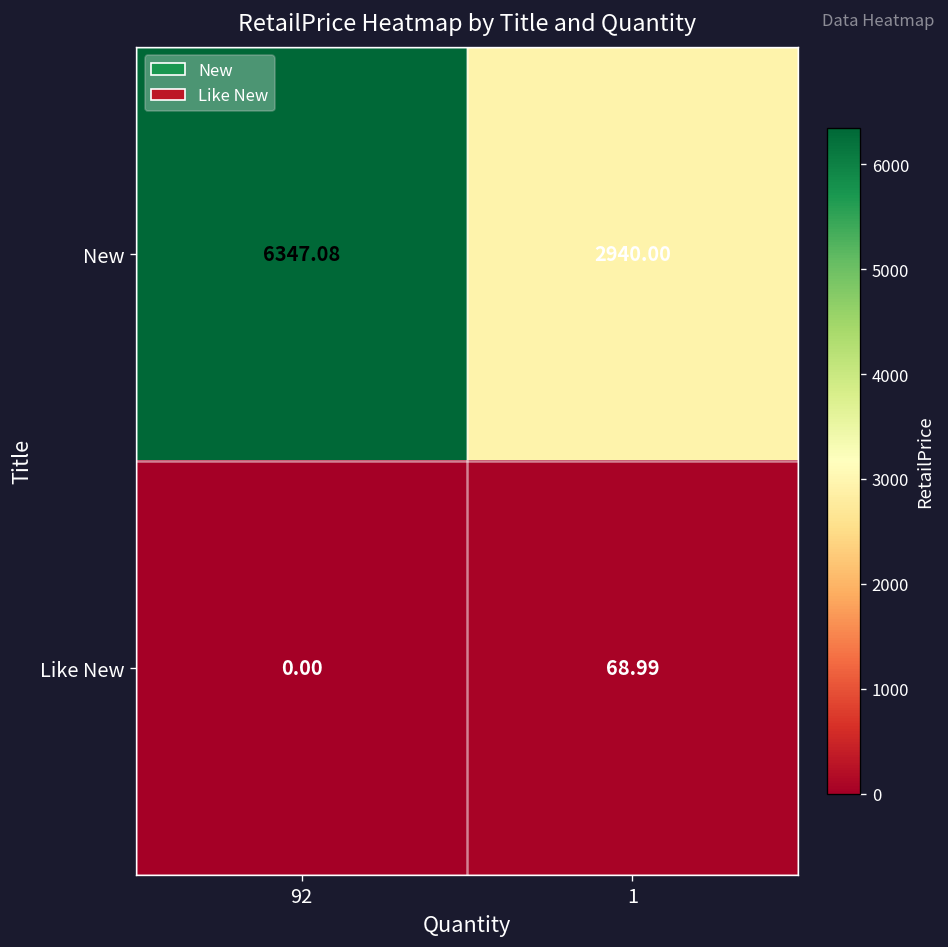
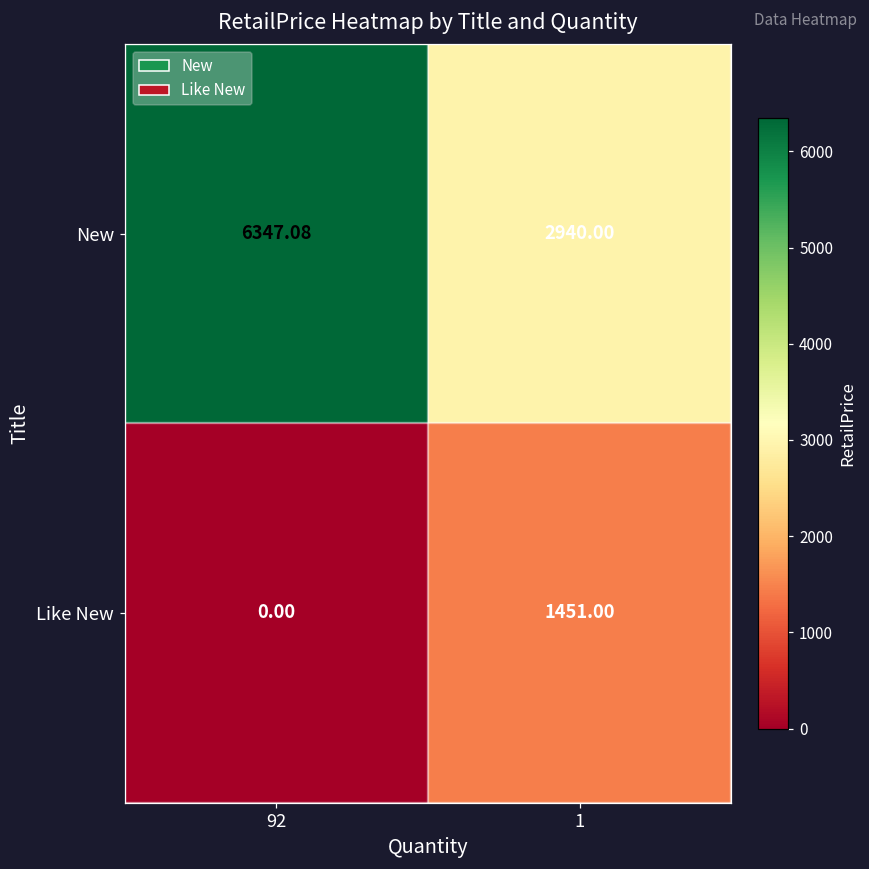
Like New, 1: 68.99 -> 1451.00
